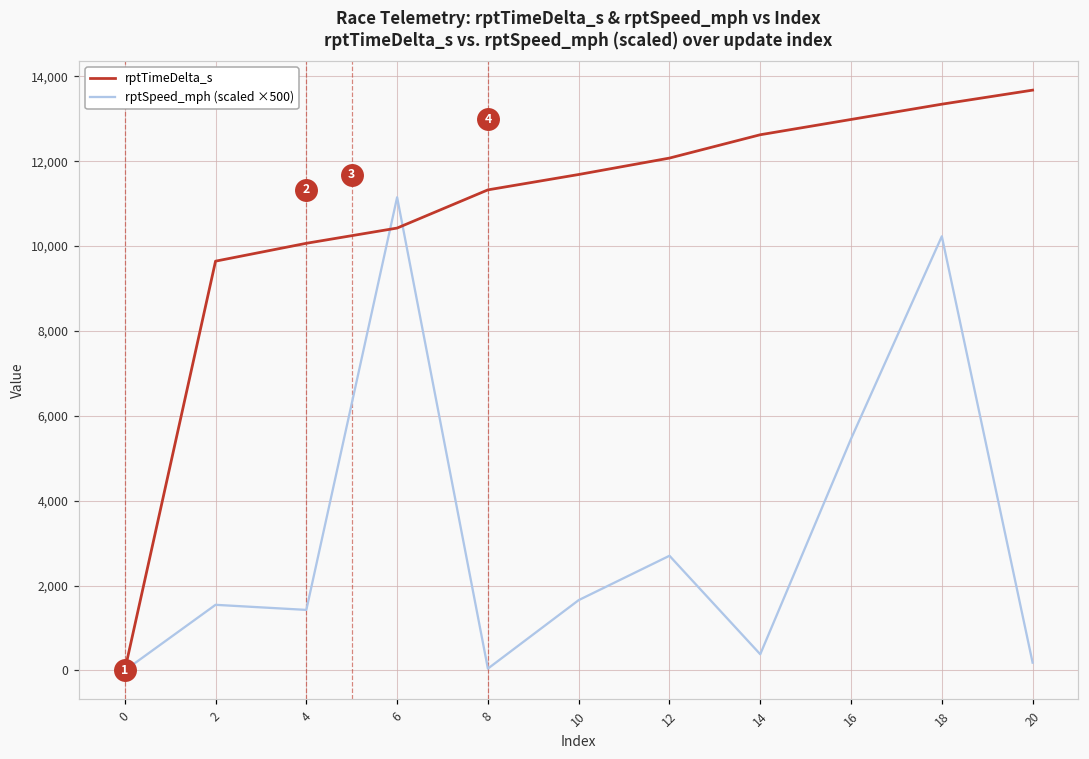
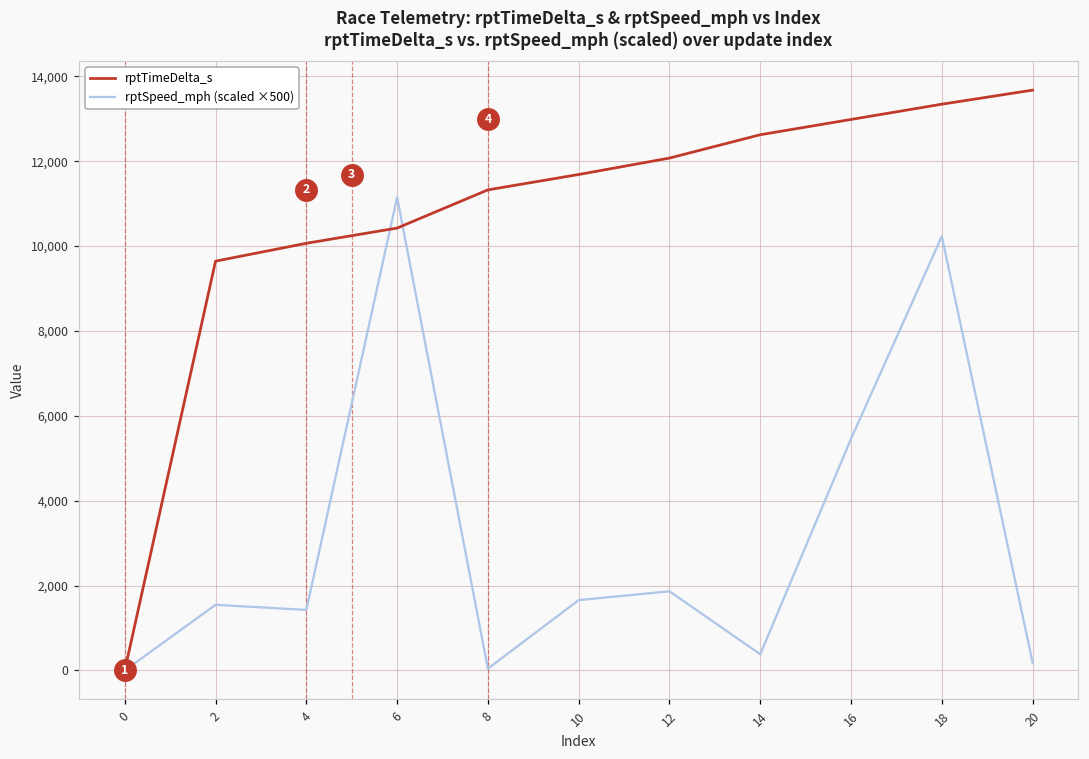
rptSpeed_mph (scaled ×500), 12: 2,700 -> 1,900
